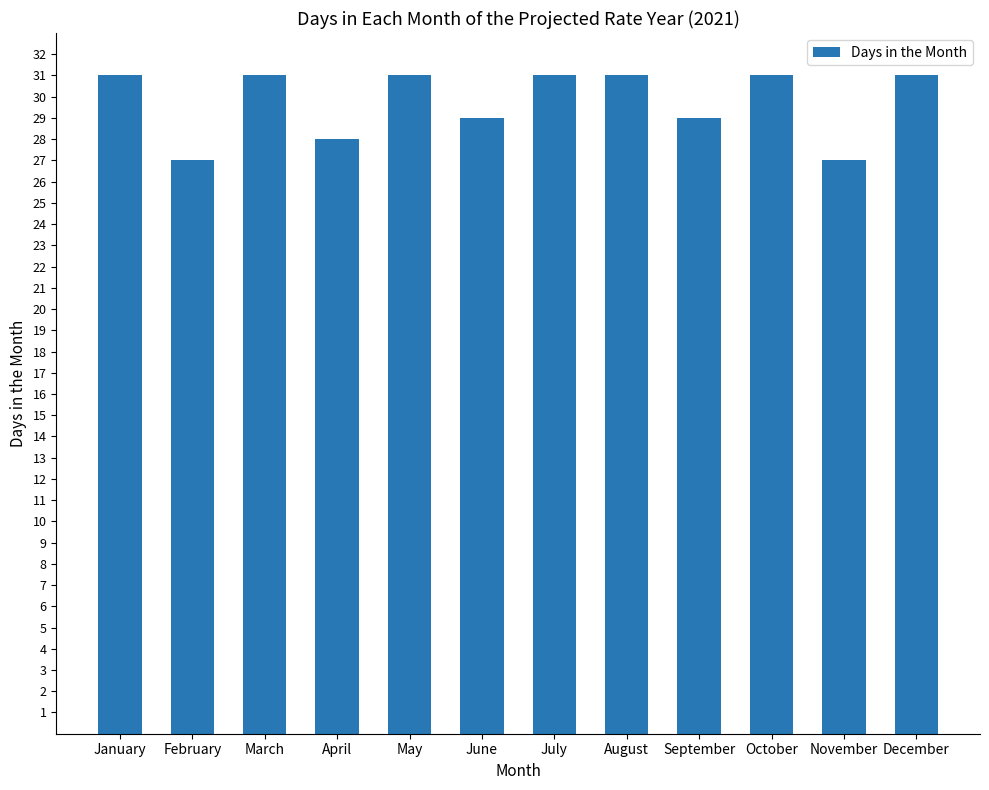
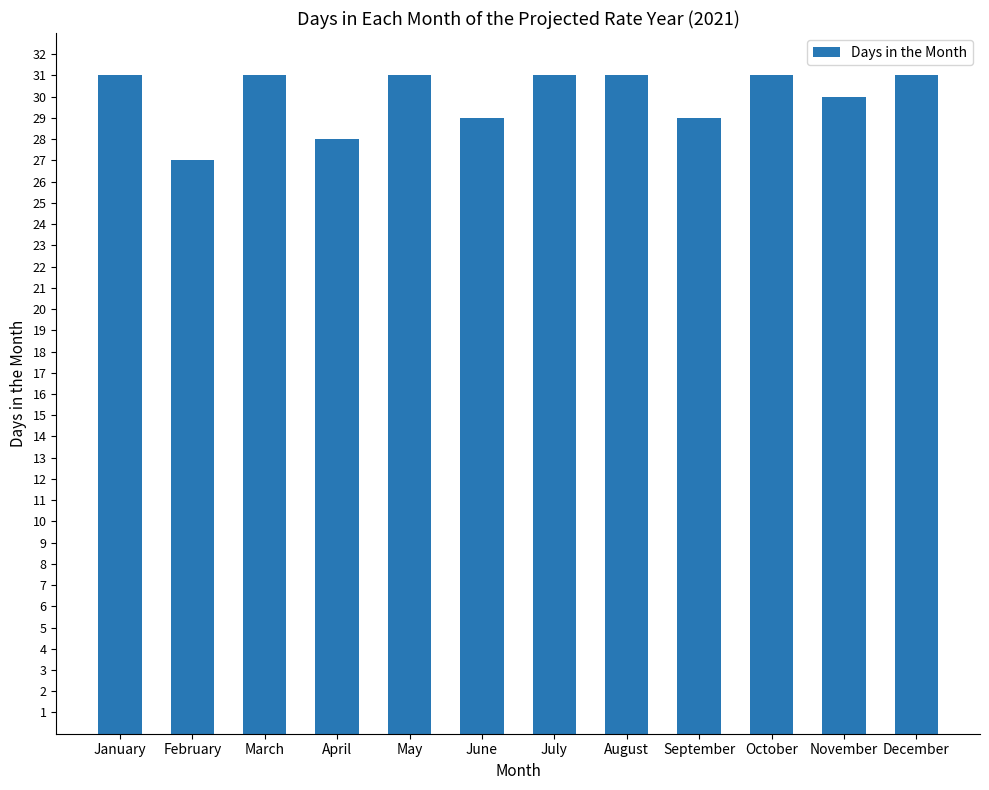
November: 27 -> 30
